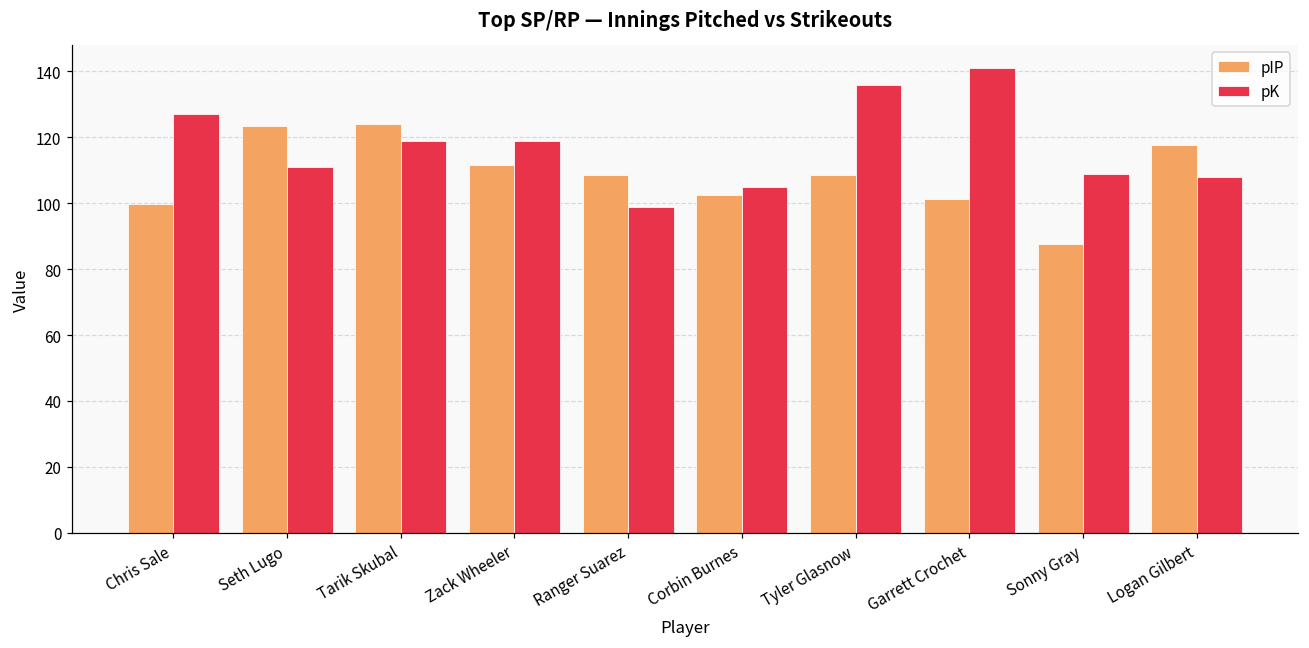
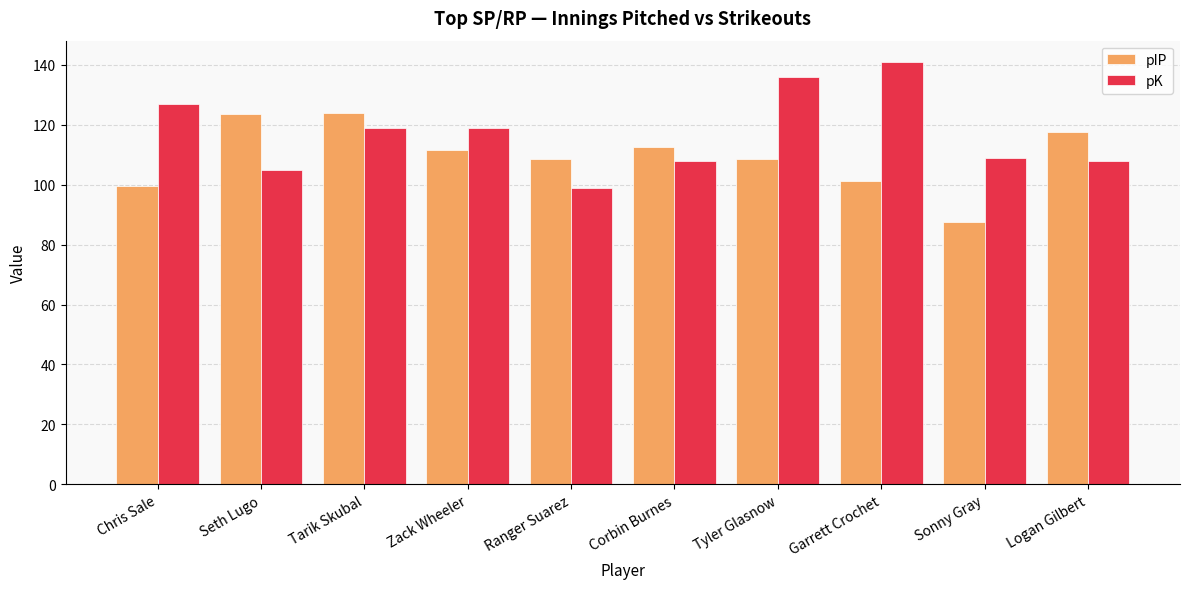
pK, Seth Lugo: 111 -> 105
pIP, Corbin Burnes: 102 -> 113
pK, Corbin Burnes: 105 -> 108
